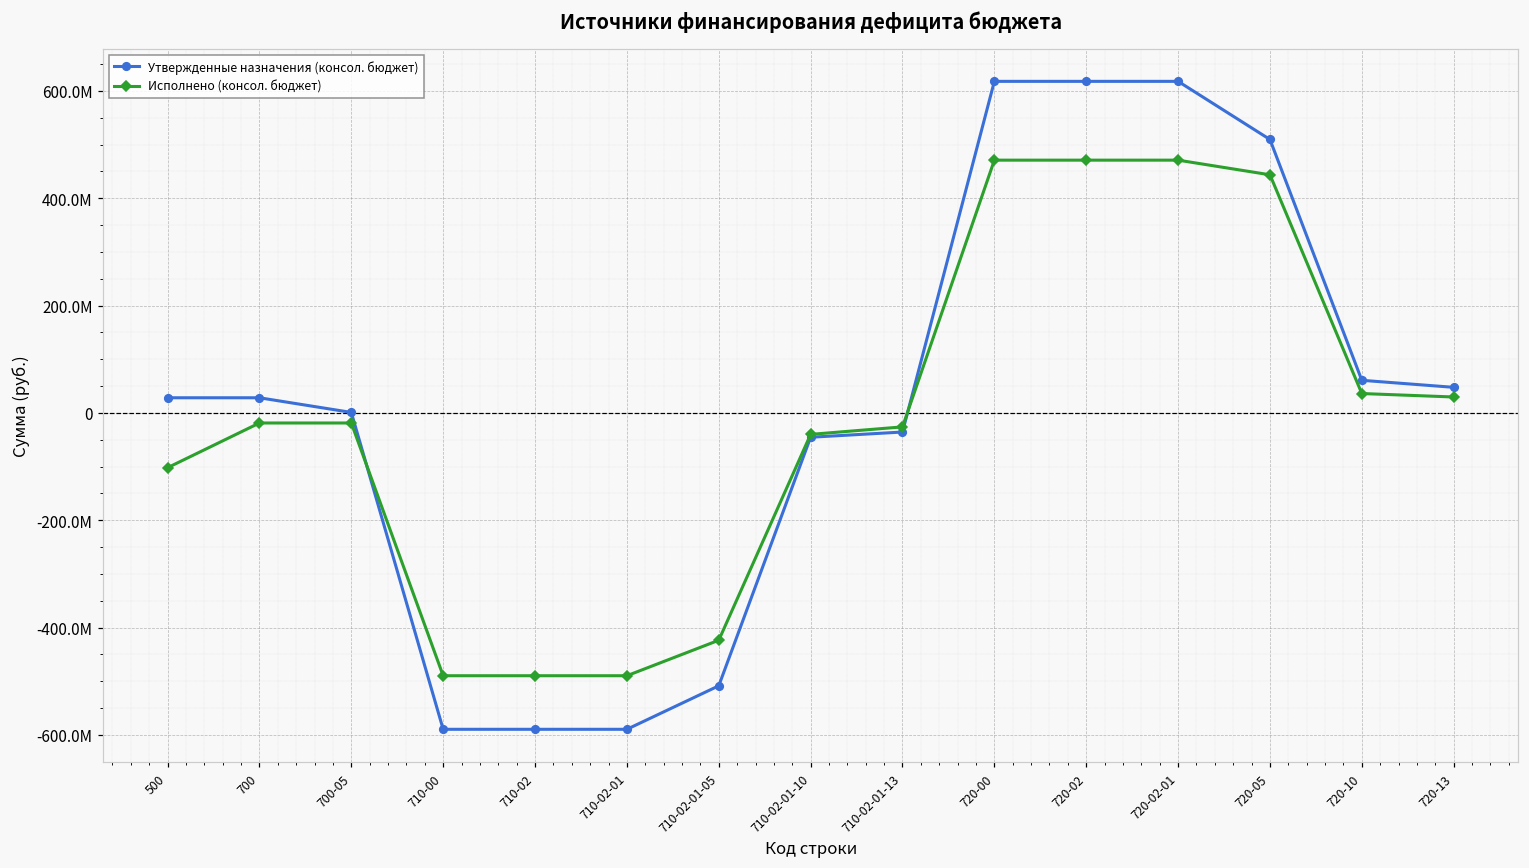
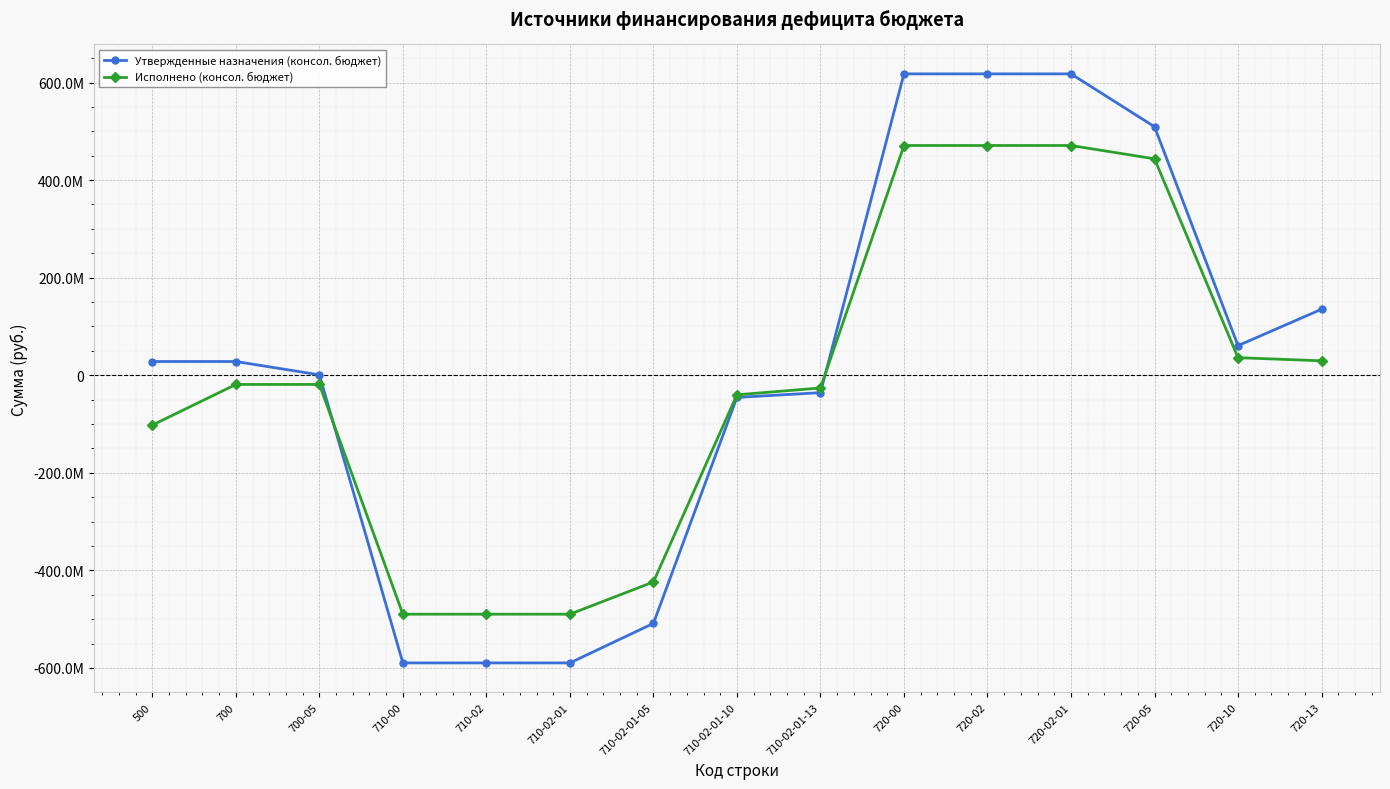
Утвержденные назначения (консол. бюджет), 720-13: 50000000 -> 140000000
